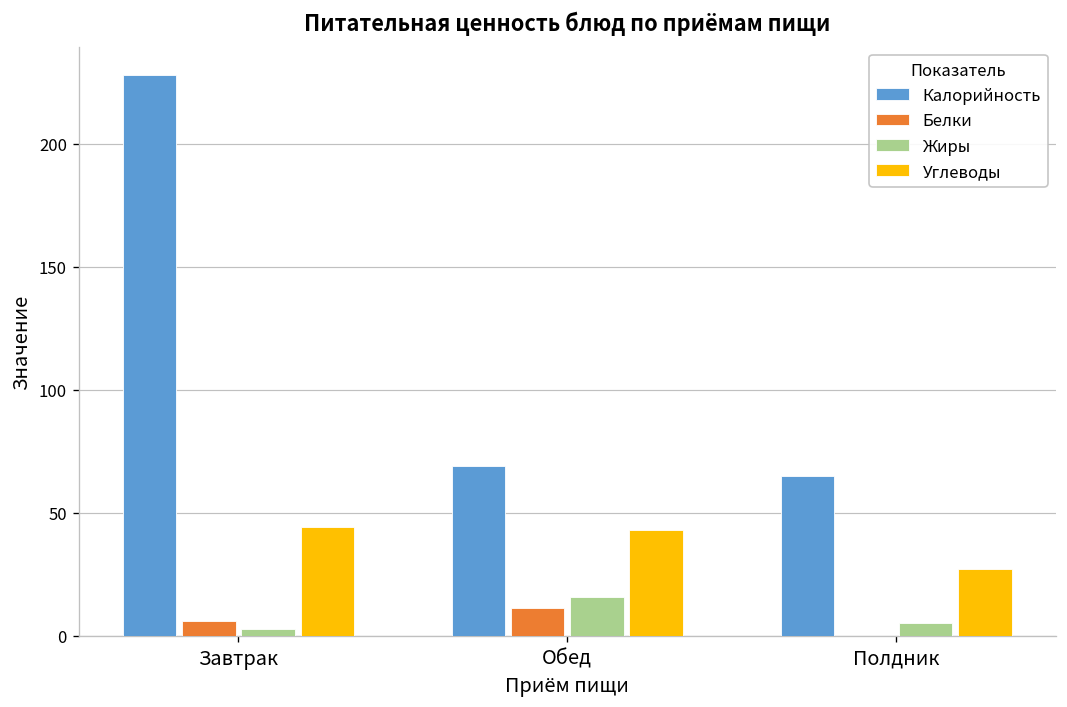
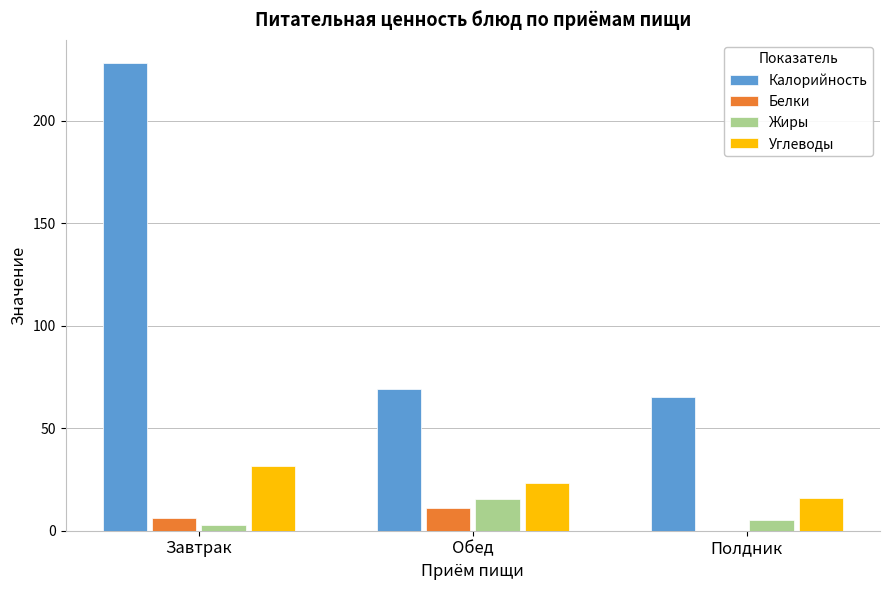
Углеводы, Завтрак: 44 -> 32
Углеводы, Обед: 43 -> 23
Углеводы, Полдник: 27 -> 16
